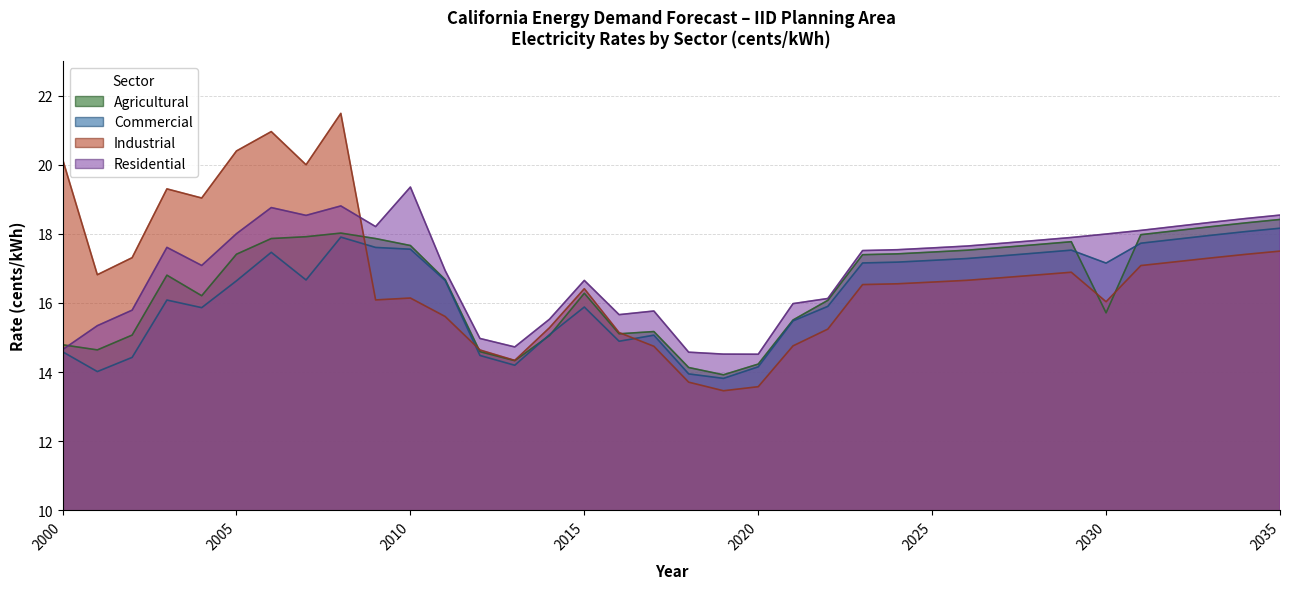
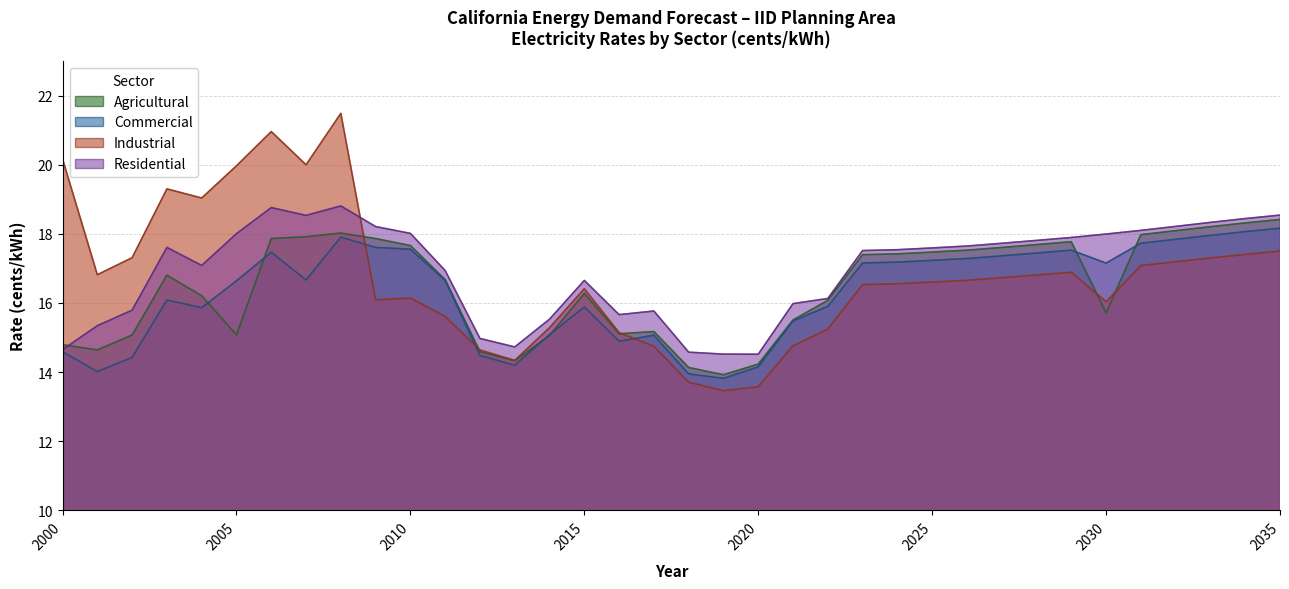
Agricultural, 2005: 17.4 -> 15.1
Industrial, 2005: 20.4 -> 20.0
Residential, 2010: 19.4 -> 18.0
